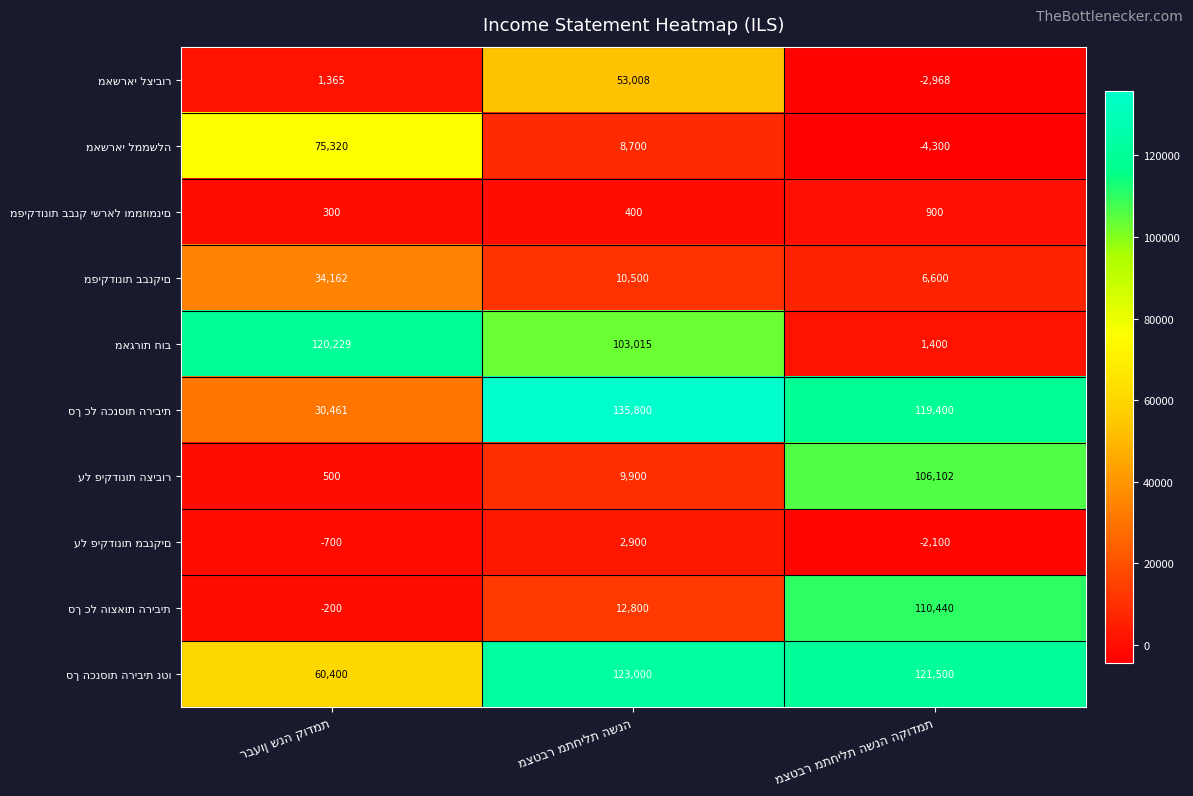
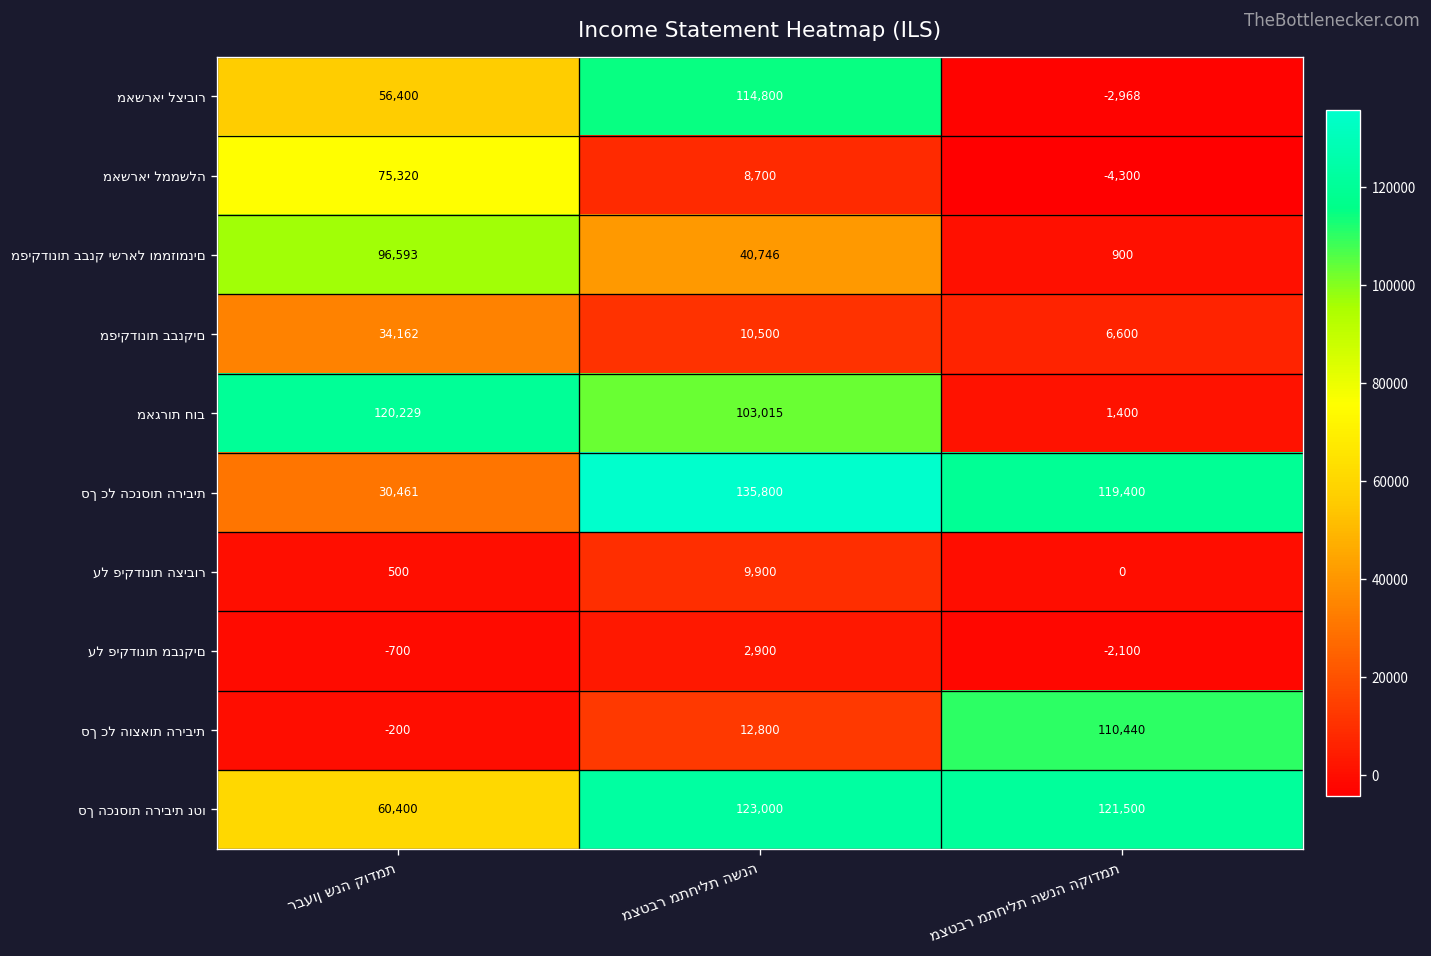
מאשראי לציבור, רבעון שנה קודמת: 1,365 -> 56,400
מאשראי לציבור, מצטבר מתחילת השנה: 53,008 -> 114,800
מפיקדונות בבנק ישראל וממזומנים, רבעון שנה קודמת: 300 -> 96,593
מפיקדונות בבנק ישראל וממזומנים, מצטבר מתחילת השנה: 400 -> 40,746
על פיקדונות הציבור, מצטבר מתחילת השנה הקודמת: 106,102 -> 0
